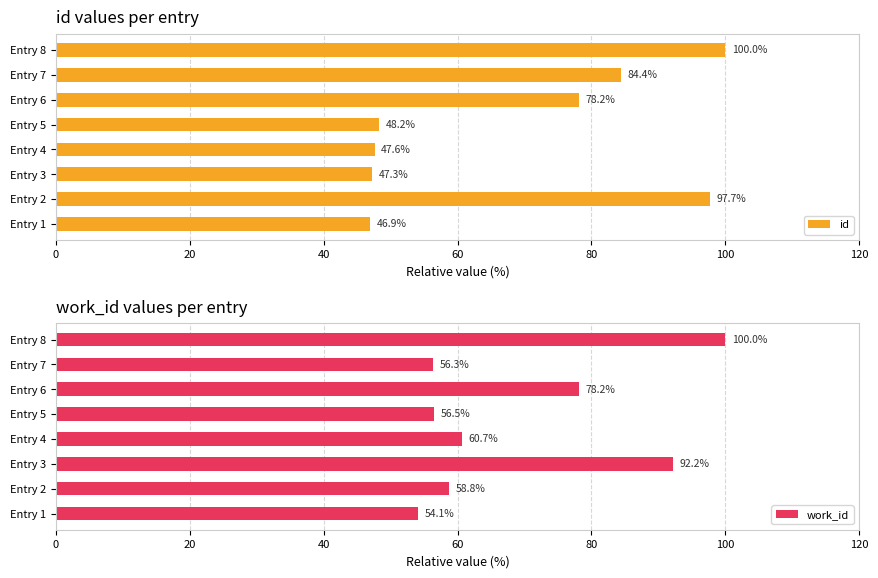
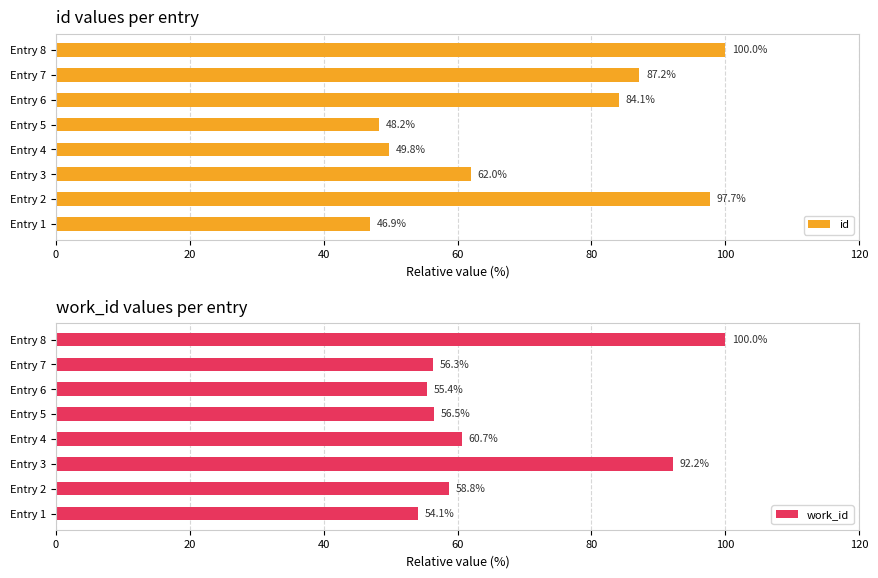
id values per entry, Entry 7: 84.4% -> 87.2%
id values per entry, Entry 6: 78.2% -> 84.1%
id values per entry, Entry 4: 47.6% -> 49.8%
id values per entry, Entry 3: 47.3% -> 62.0%
work_id values per entry, Entry 6: 78.2% -> 55.4%
